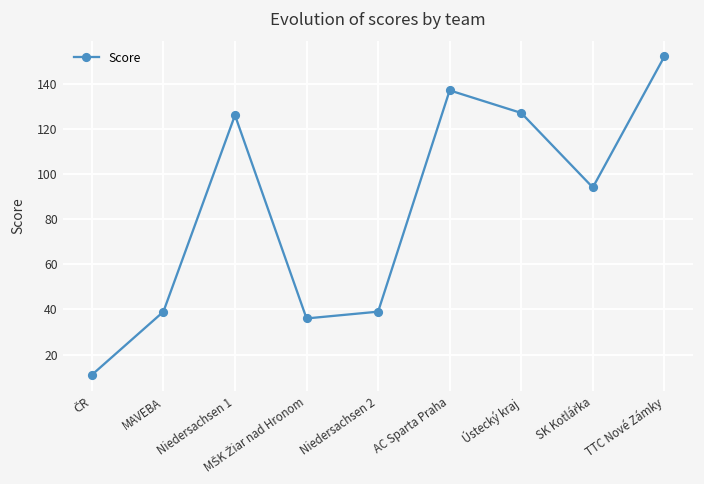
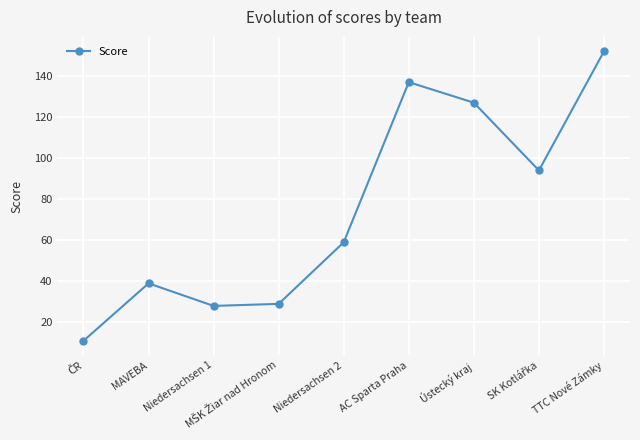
Niedersachsen 1: 126 -> 28
MŠK Žiar nad Hronom: 36 -> 29
Niedersachsen 2: 39 -> 59
